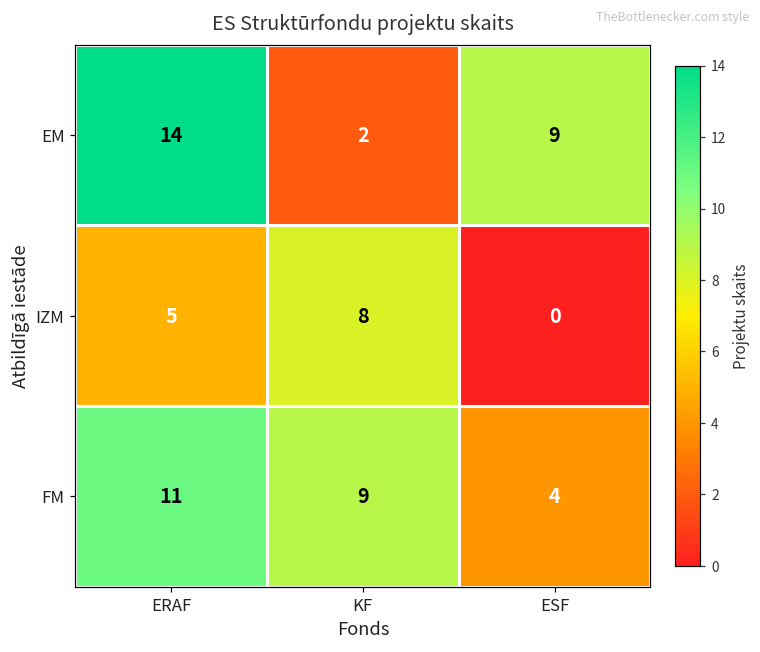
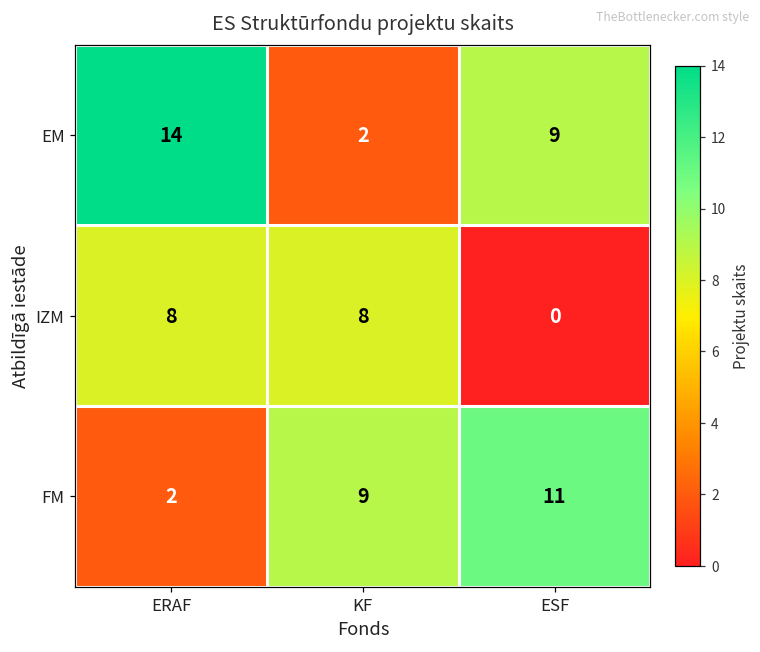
IZM, ERAF: 5 -> 8
FM, ERAF: 11 -> 2
FM, ESF: 4 -> 11
